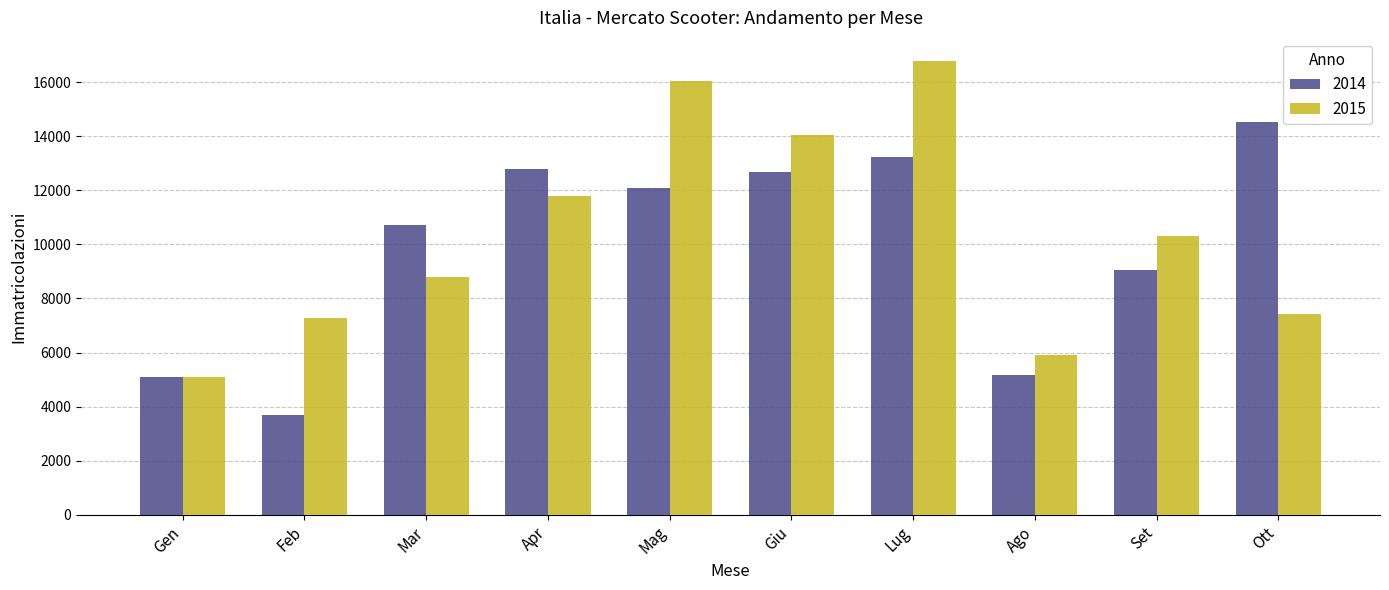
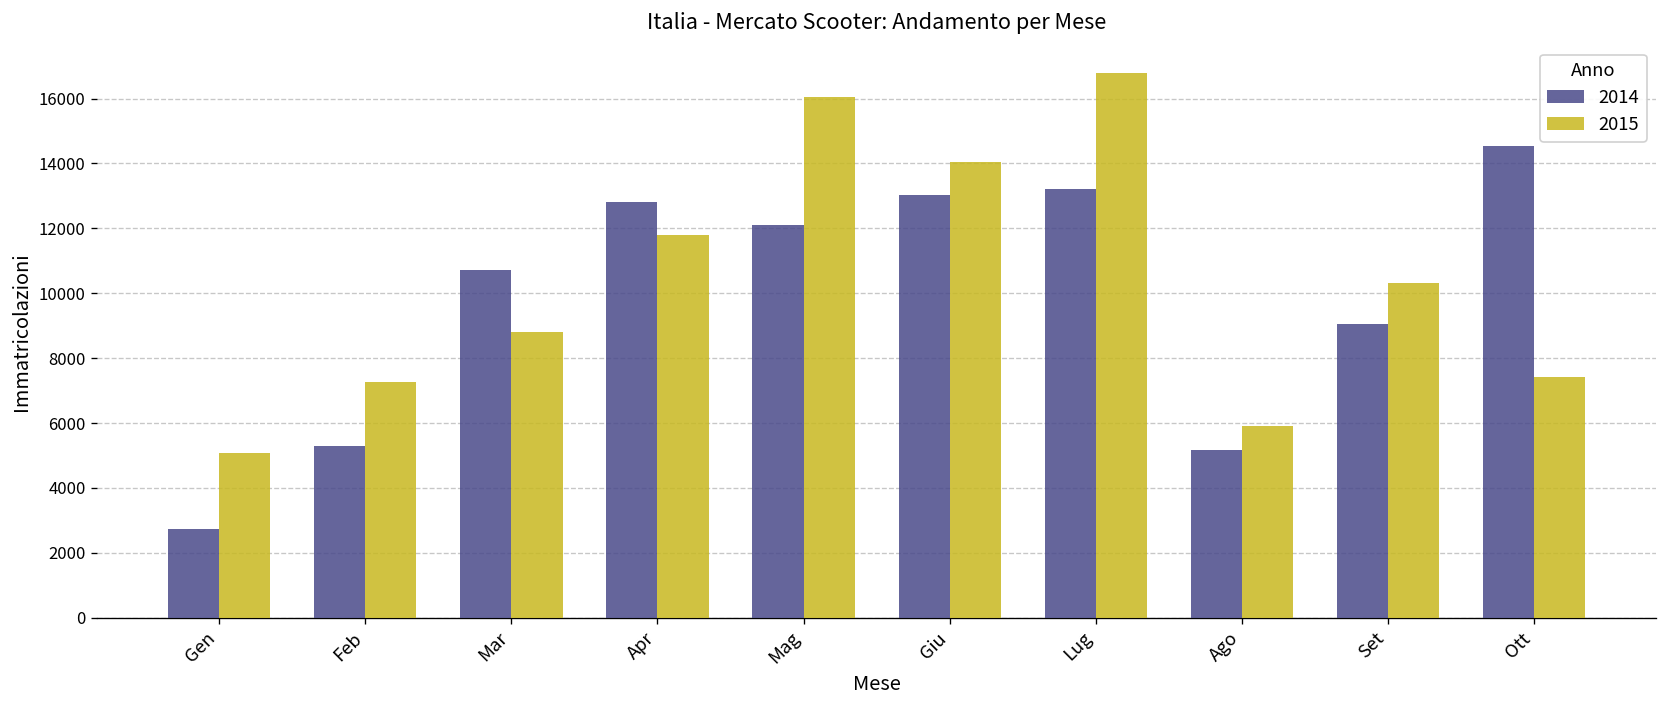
2014, Gen: 5100 -> 2700
2014, Feb: 3700 -> 5300
2014, Giu: 12700 -> 13000
